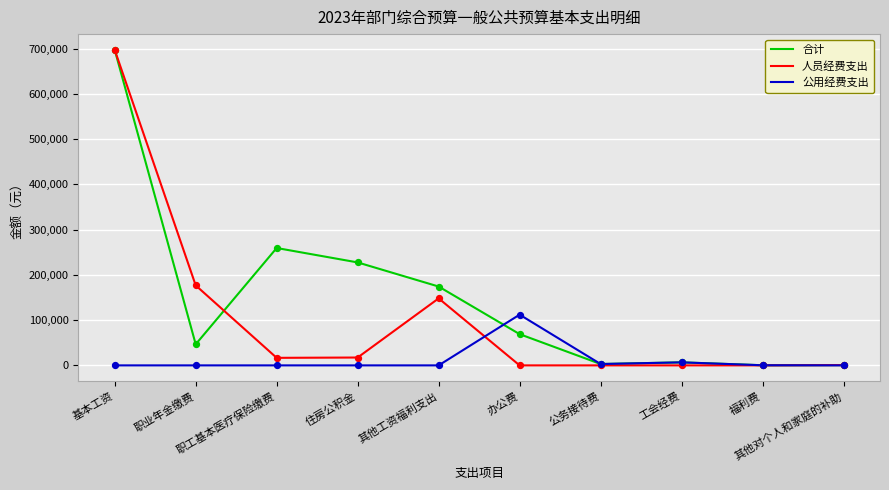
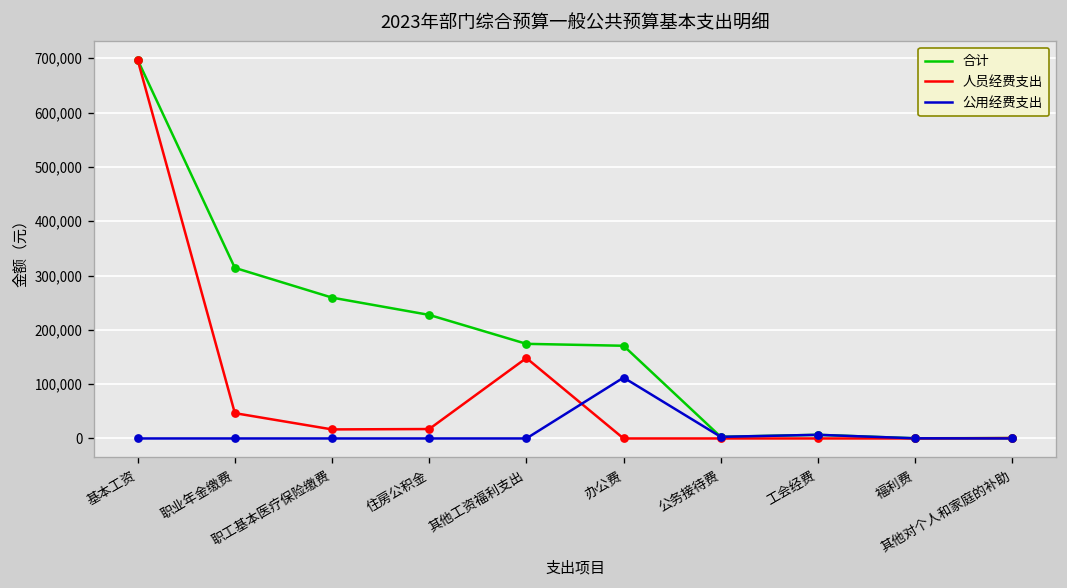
合计, 职业年金缴费: 50,000 -> 310,000
人员经费支出, 职业年金缴费: 180,000 -> 50,000
合计, 办公费: 70,000 -> 170,000
